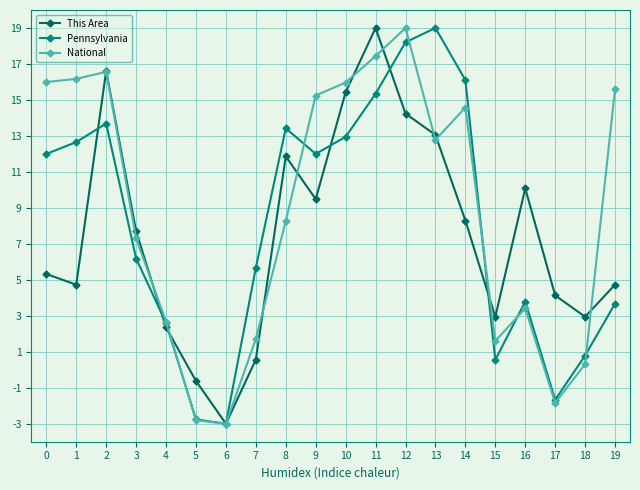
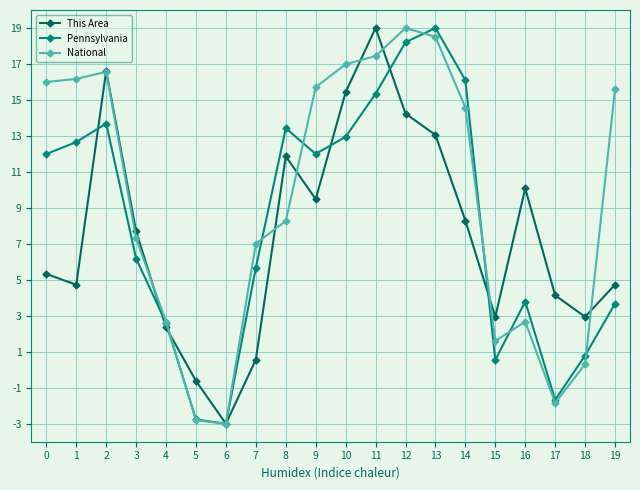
National, 7: 1.7 -> 7.0
National, 9: 15.2 -> 15.7
National, 10: 16.0 -> 17.0
National, 13: 12.8 -> 18.5
National, 16: 3.4 -> 2.7
